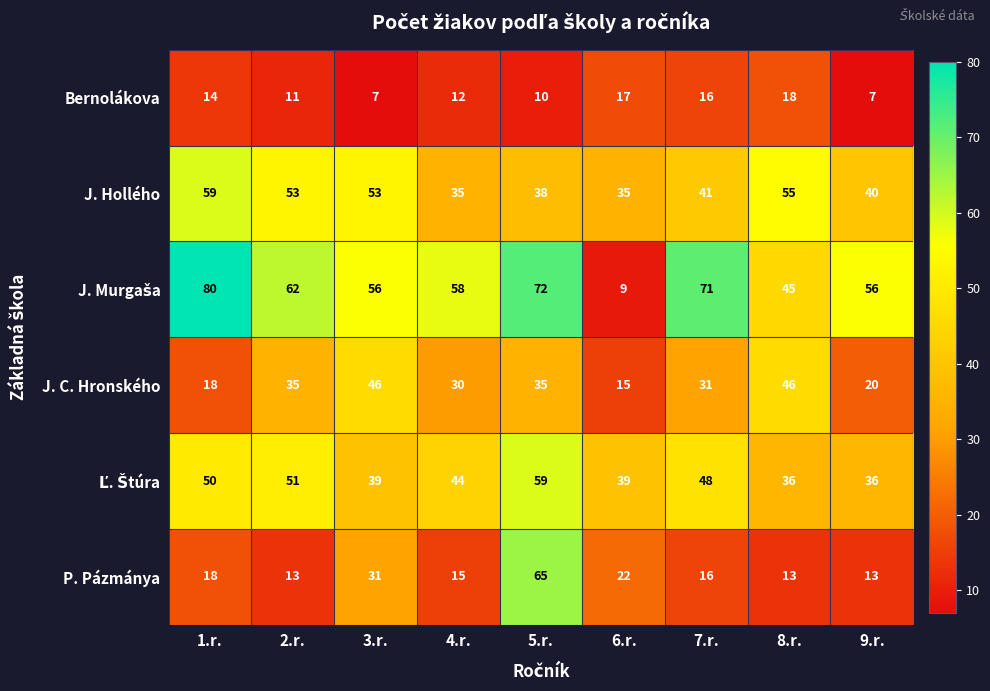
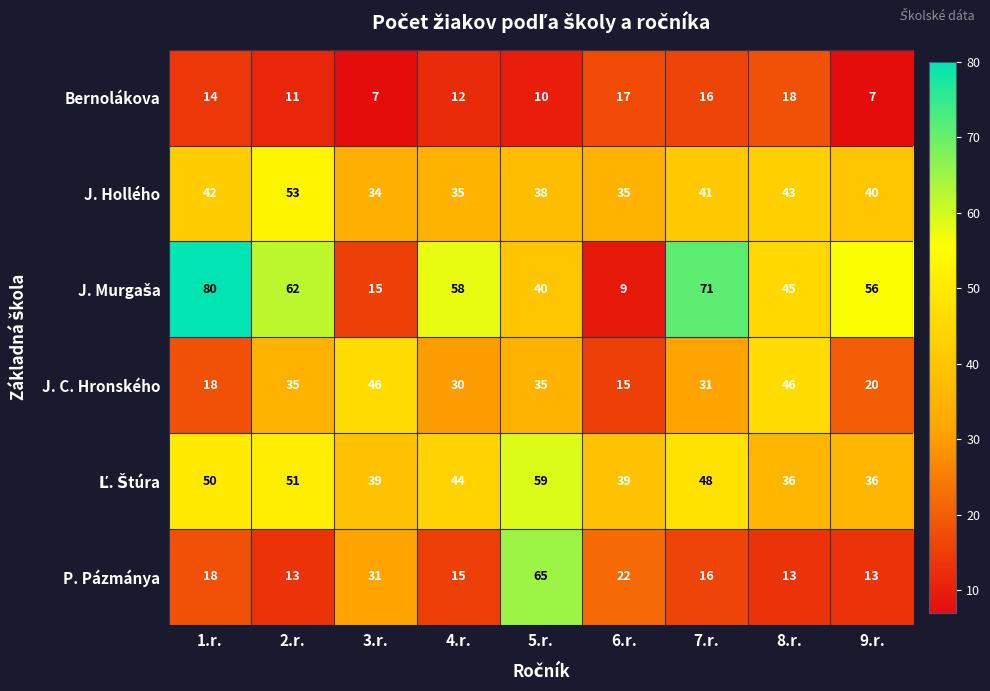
J. Hollého, 1.r.: 59 -> 42
J. Hollého, 3.r.: 53 -> 34
J. Hollého, 8.r.: 55 -> 43
J. Murgaša, 3.r.: 56 -> 15
J. Murgaša, 5.r.: 72 -> 40
